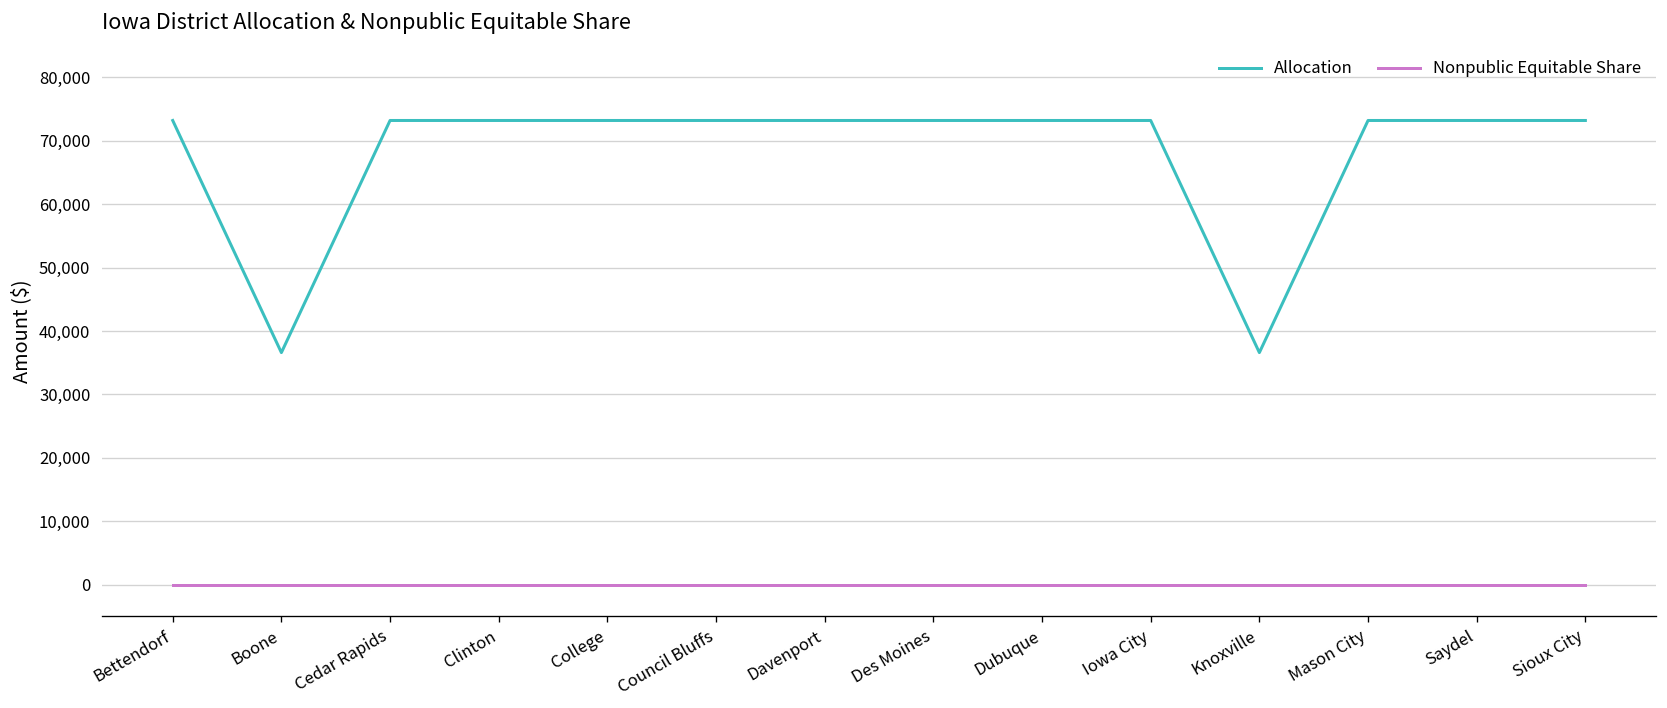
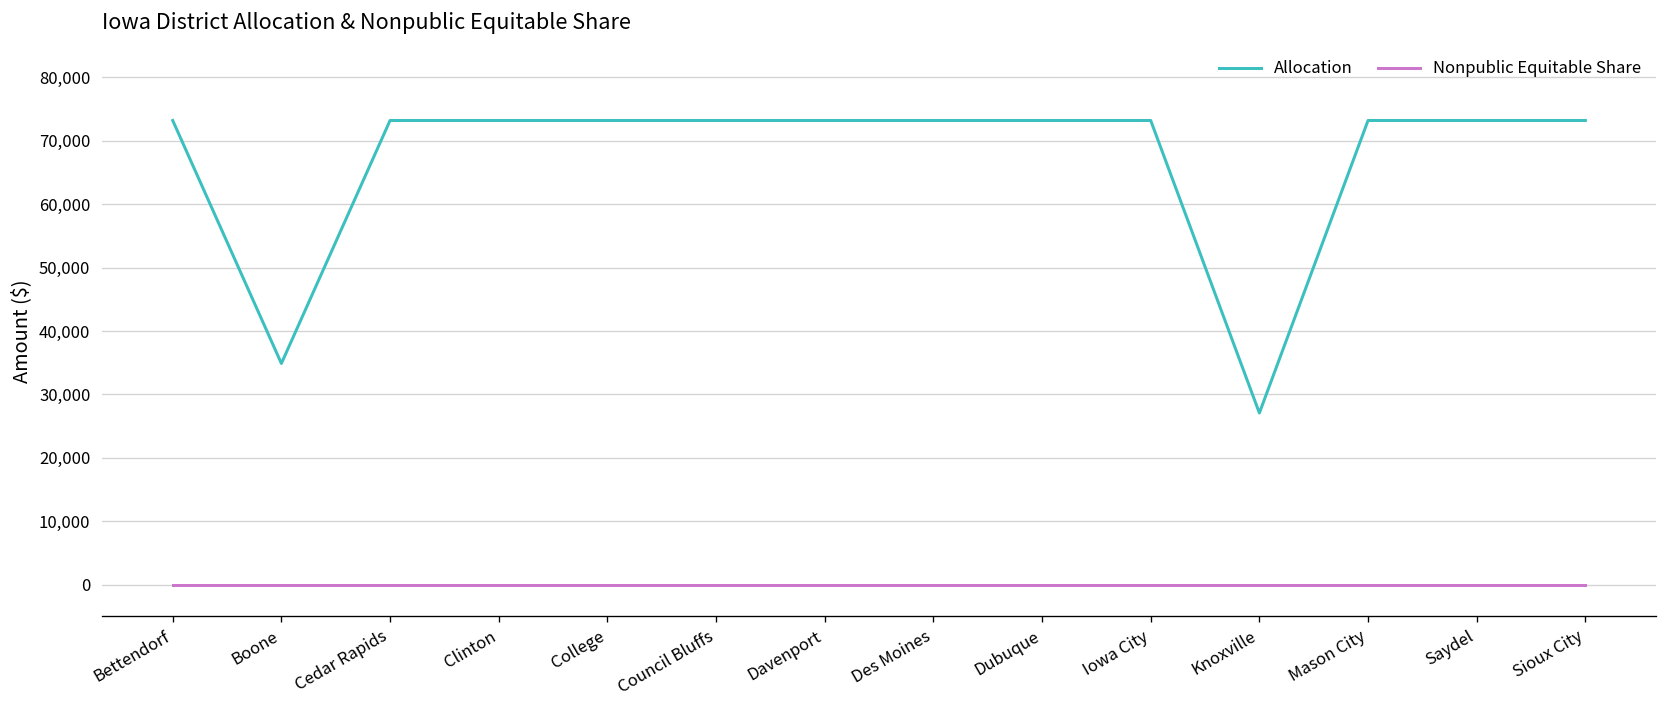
Allocation, Boone: 37,000 -> 35,000
Allocation, Knoxville: 37,000 -> 27,000
